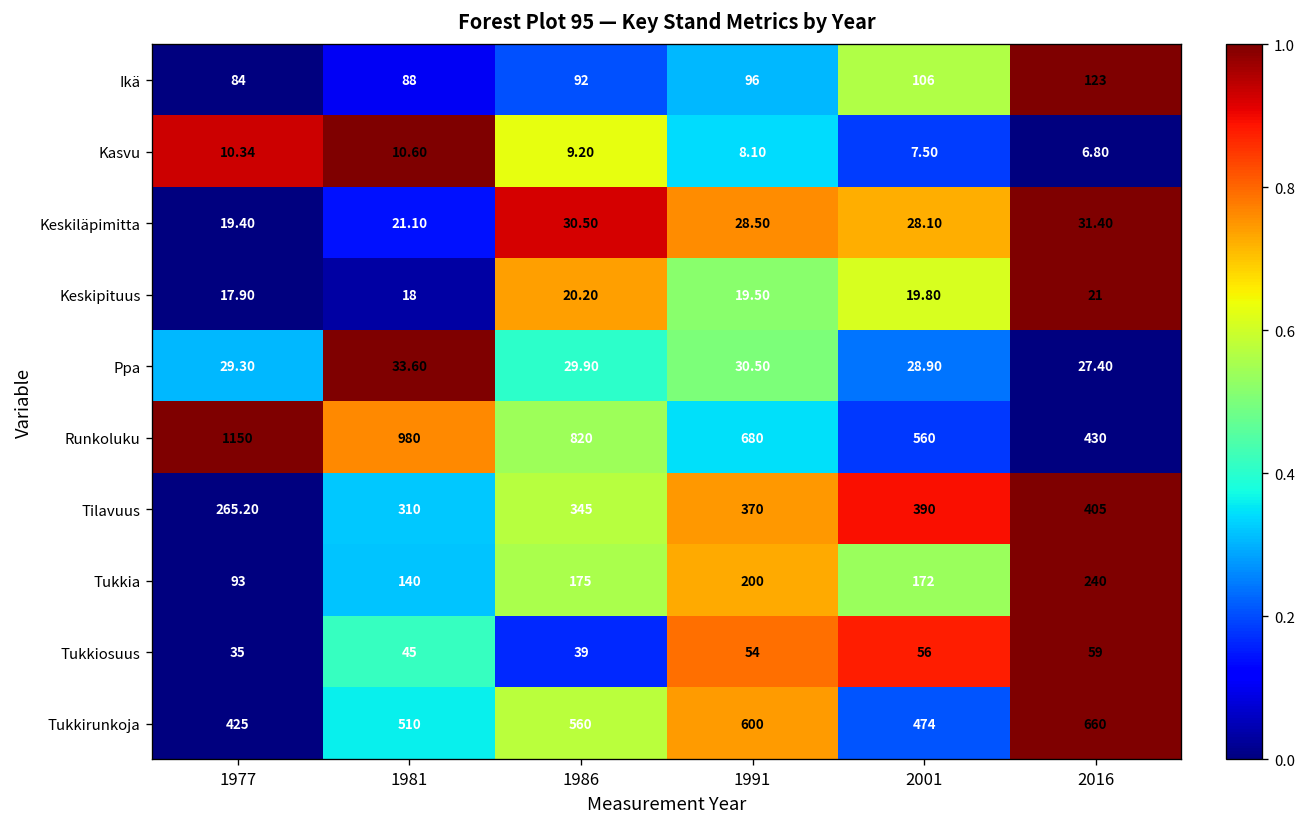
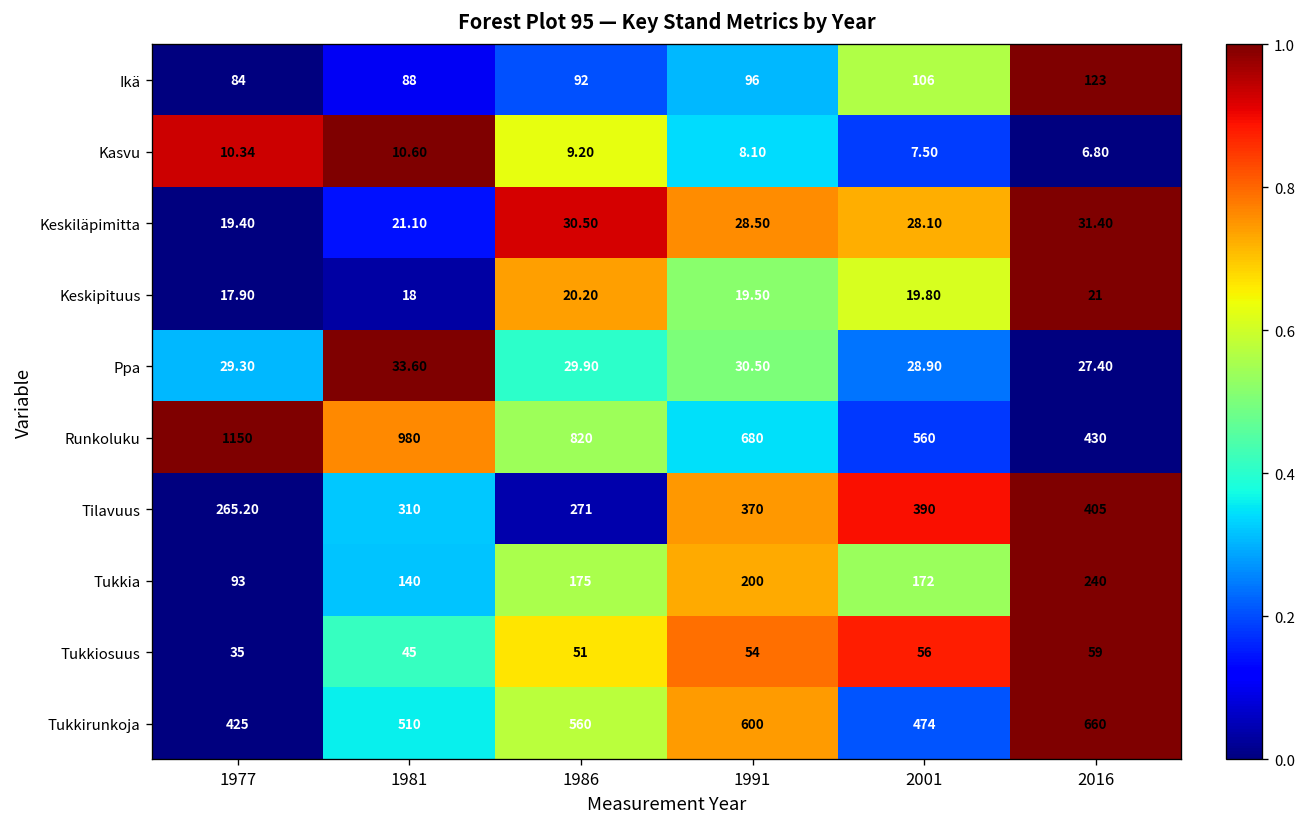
Tilavuus, 1986: 345 -> 271
Tukkiosuus, 1986: 39 -> 51
